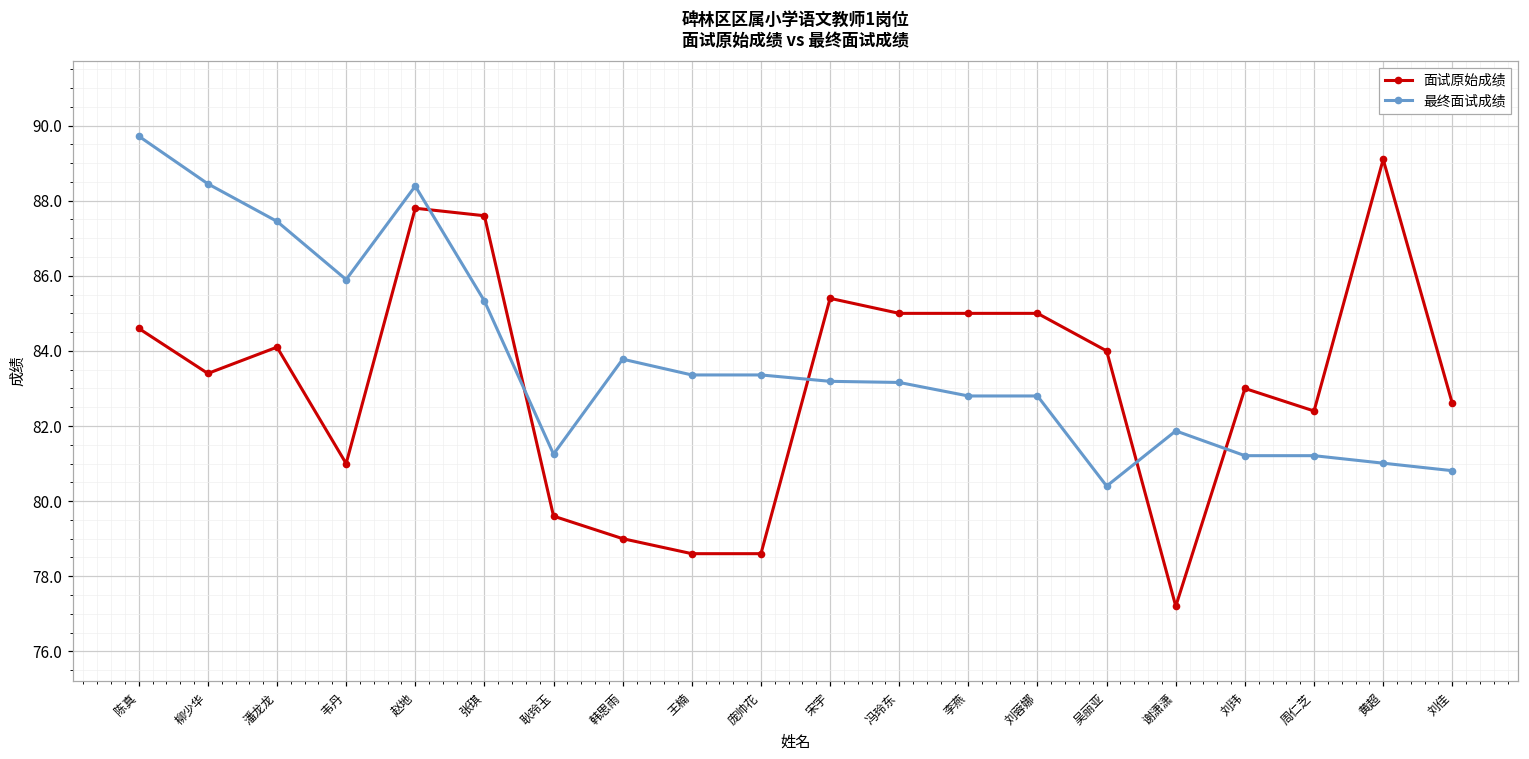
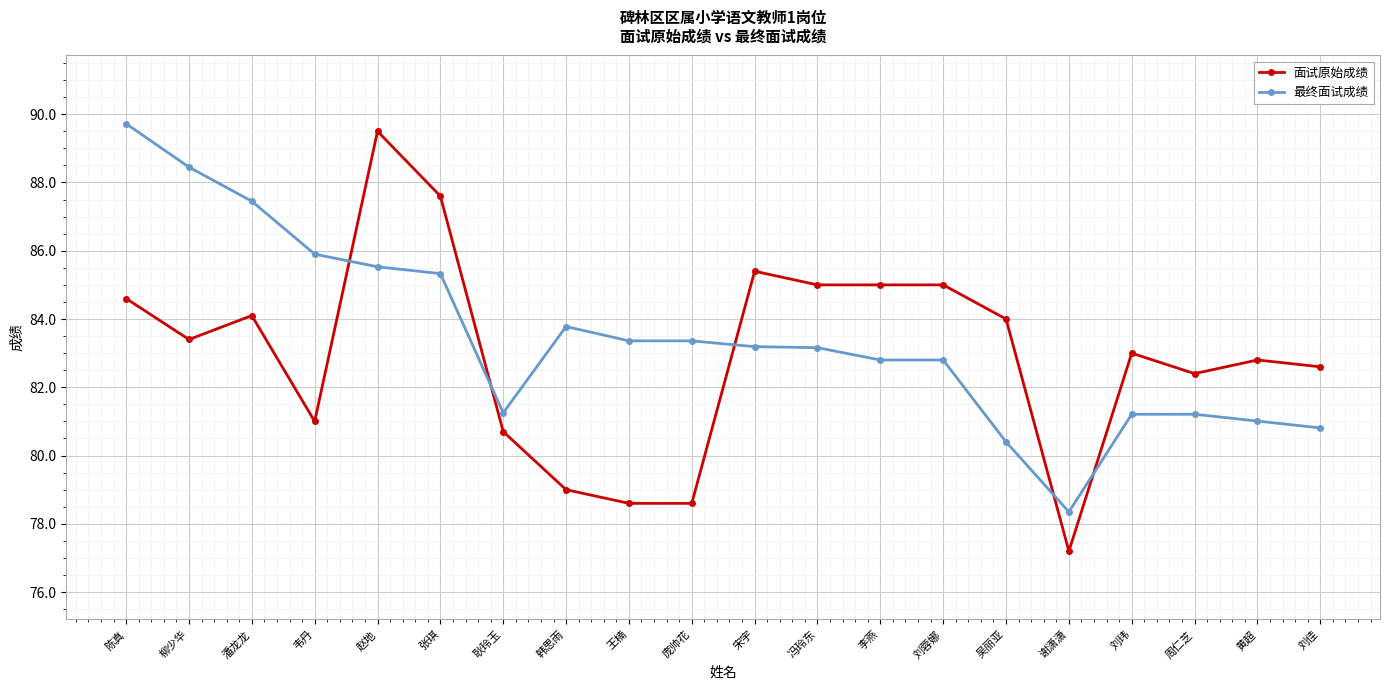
面试原始成绩, 赵地: 87.8 -> 89.5
最终面试成绩, 赵地: 88.4 -> 85.5
面试原始成绩, 耿玲玉: 79.6 -> 80.7
最终面试成绩, 谢潇潇: 81.9 -> 78.4
面试原始成绩, 黄超: 89.1 -> 82.8
